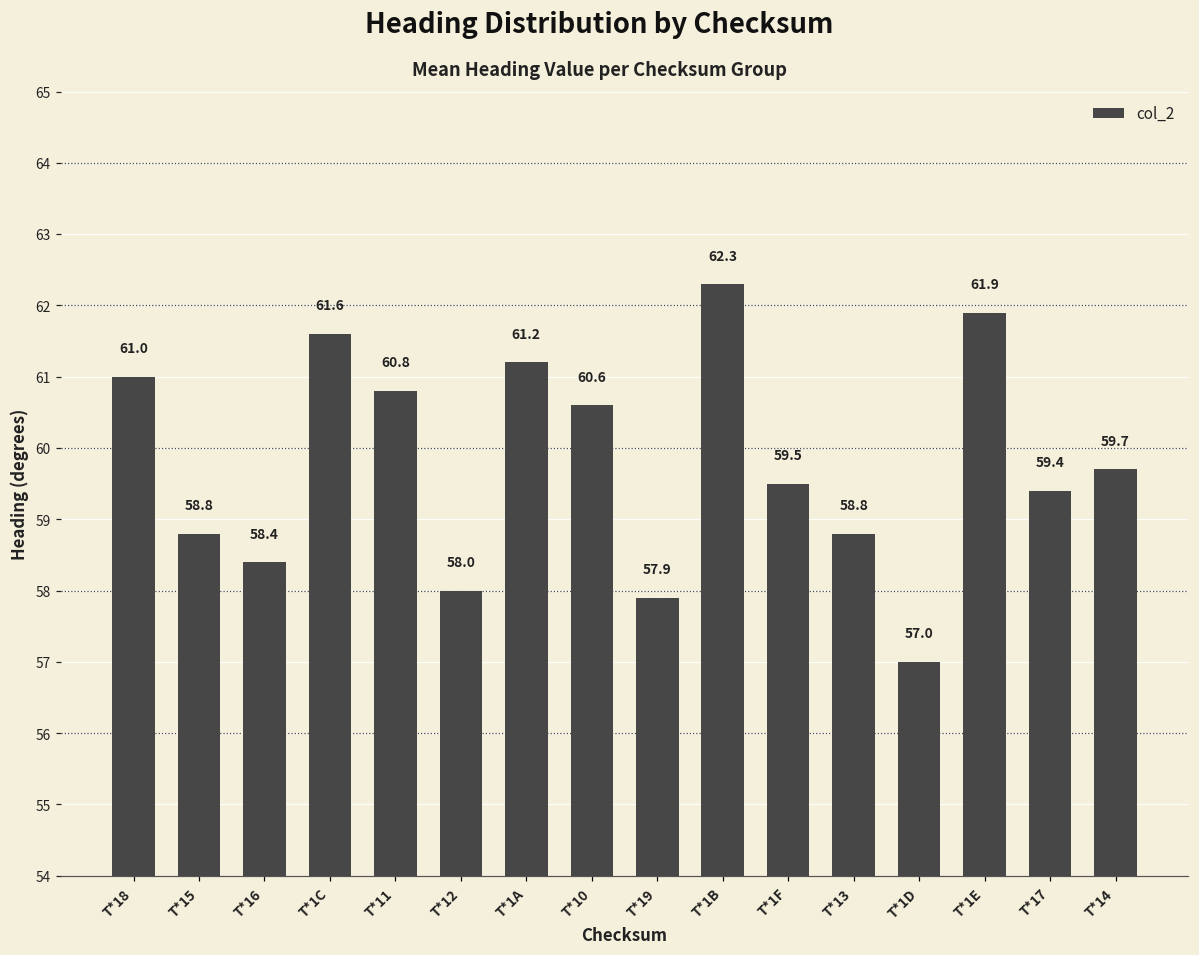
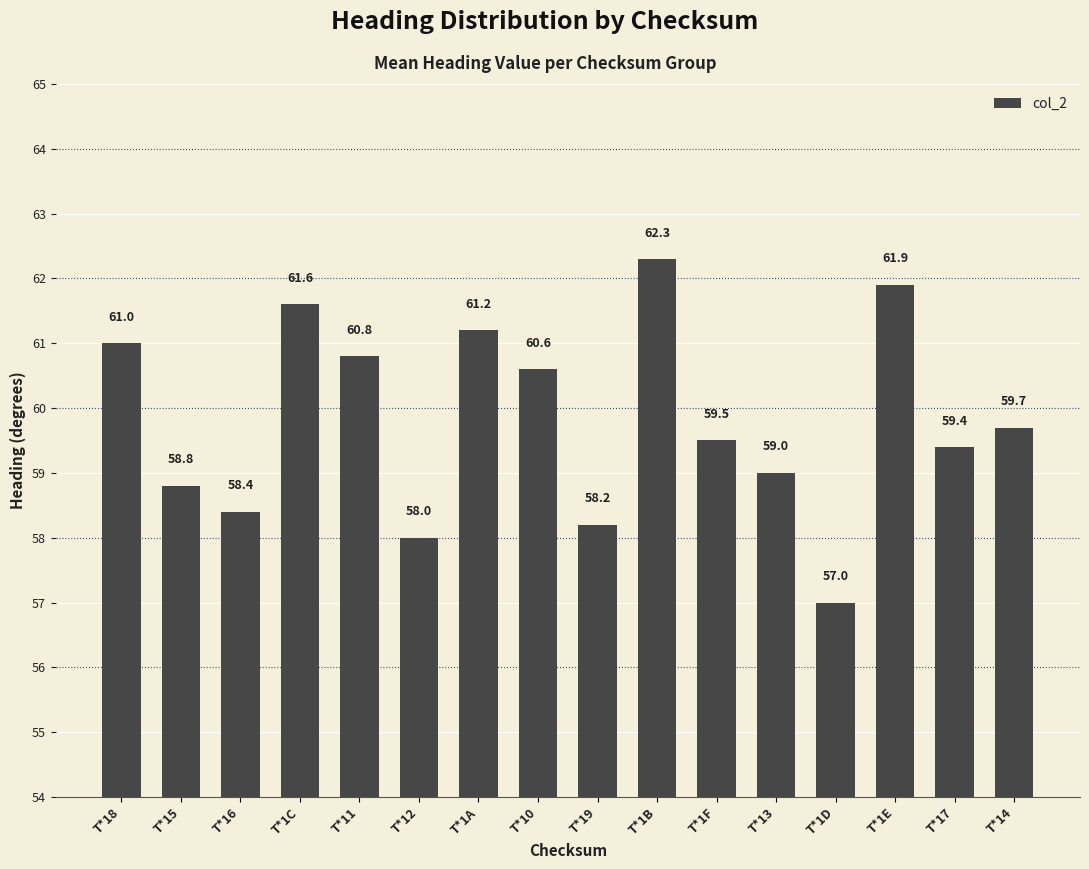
T*19: 57.9 -> 58.2
T*13: 58.8 -> 59.0
